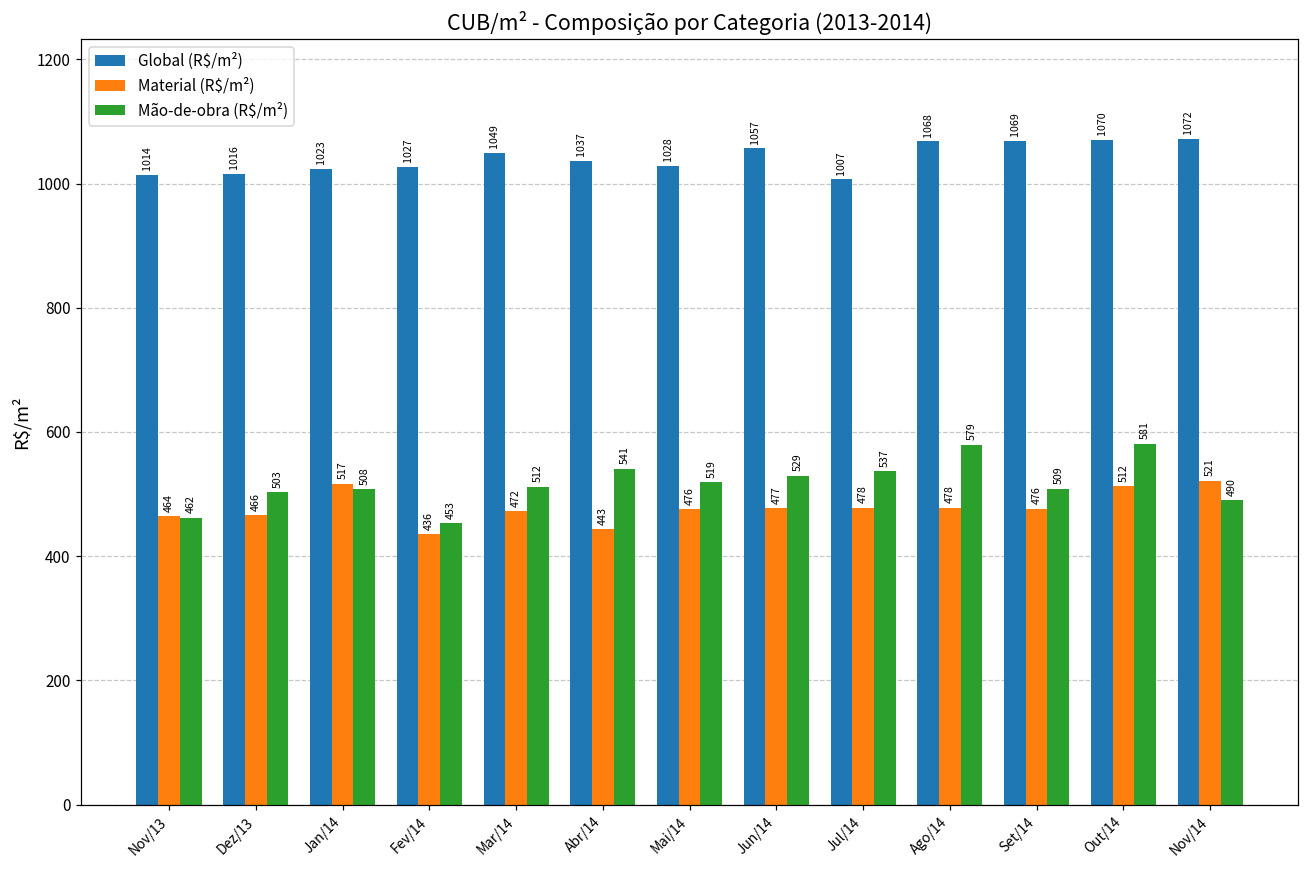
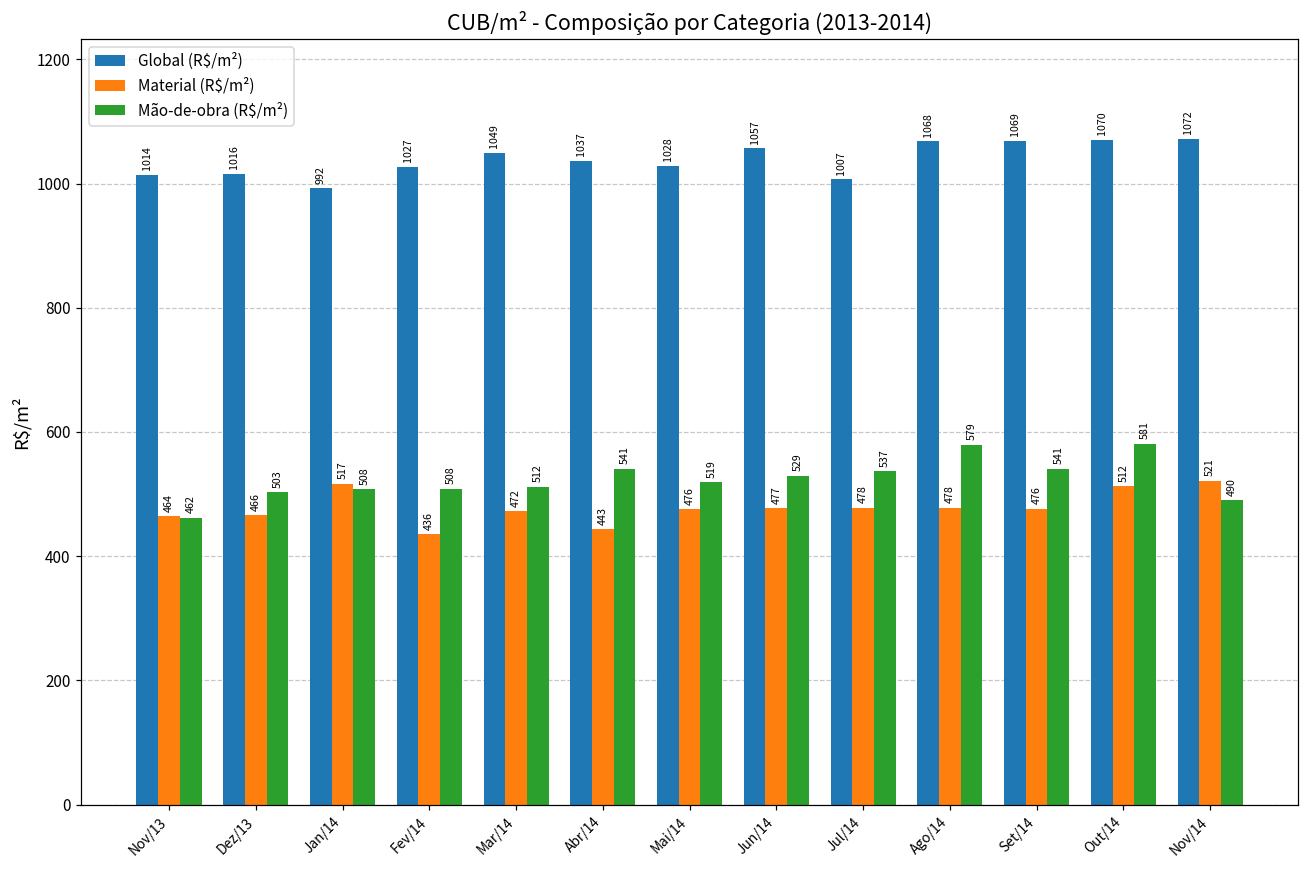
Global (R$/m²), Jan/14: 1023 -> 992
Mão-de-obra (R$/m²), Fev/14: 453 -> 508
Mão-de-obra (R$/m²), Set/14: 509 -> 541
